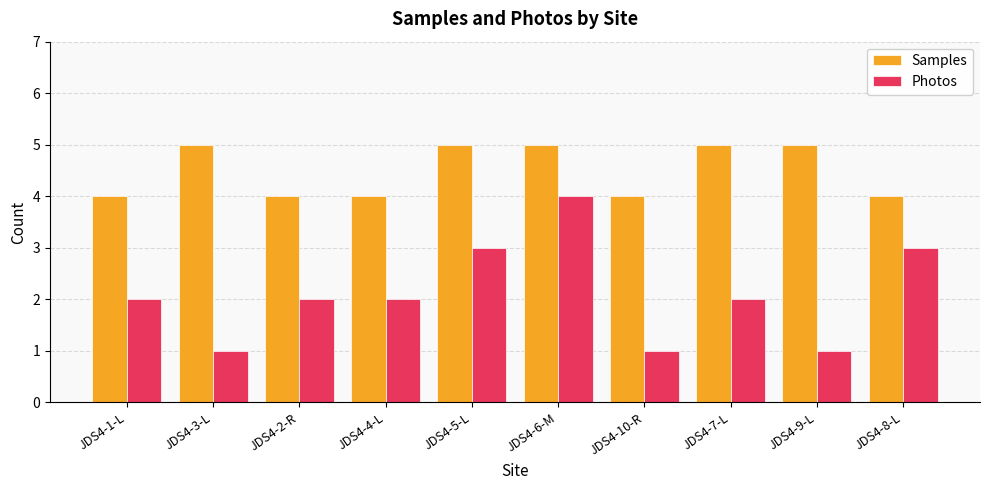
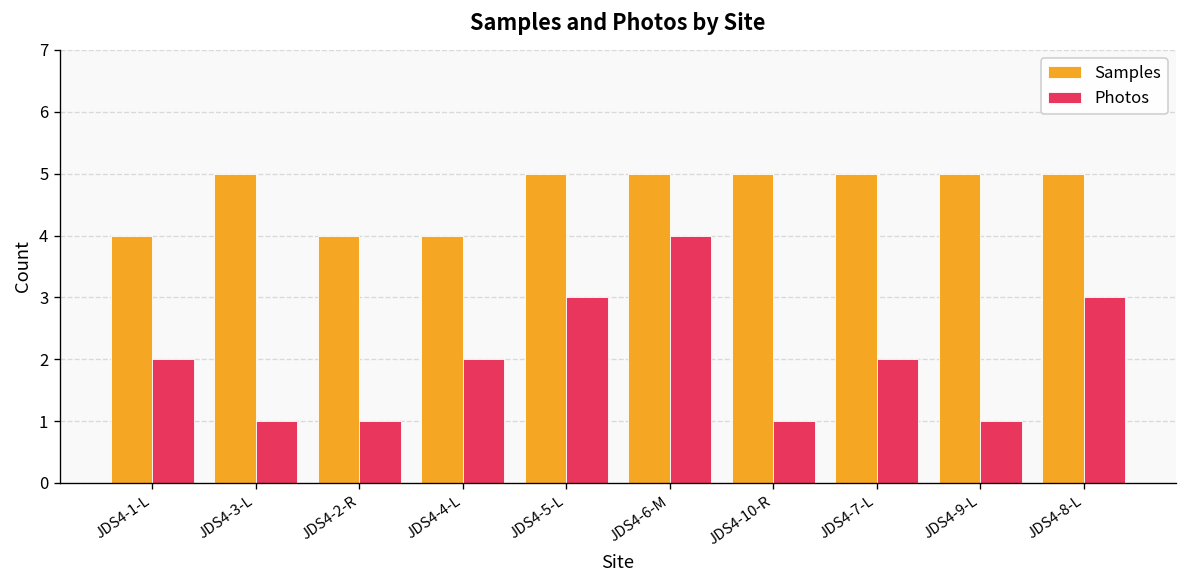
Photos, JDS4-2-R: 2 -> 1
Samples, JDS4-10-R: 4 -> 5
Samples, JDS4-8-L: 4 -> 5
